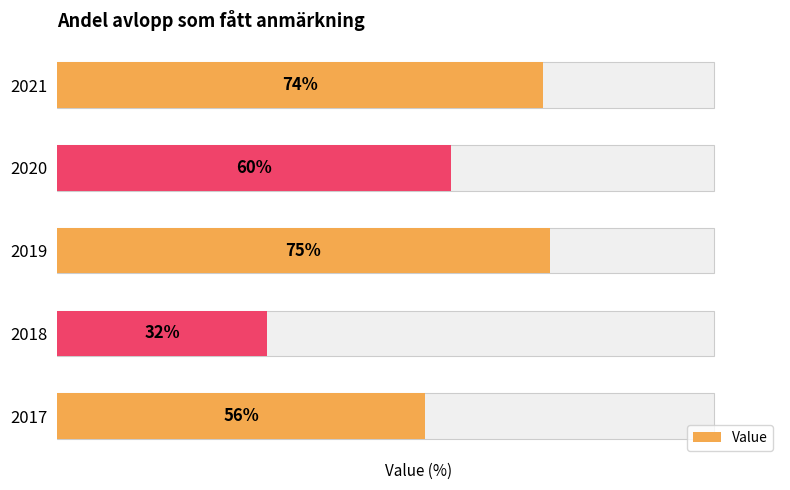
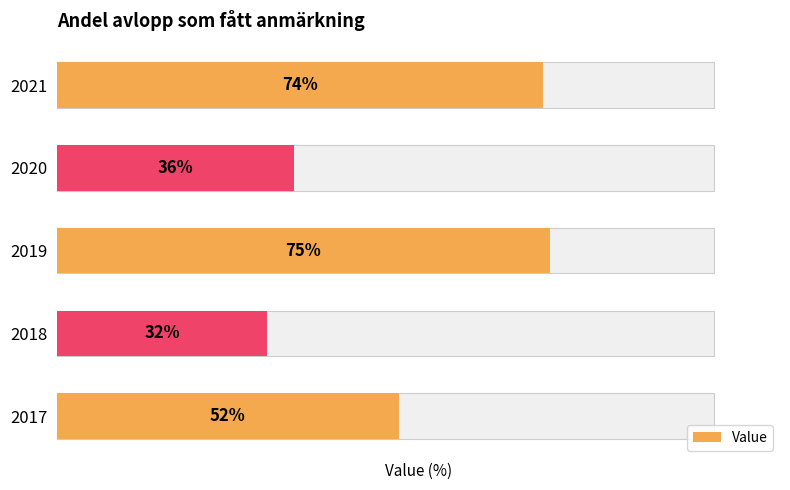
Value, 2020: 60% -> 36%
Value, 2017: 56% -> 52%
